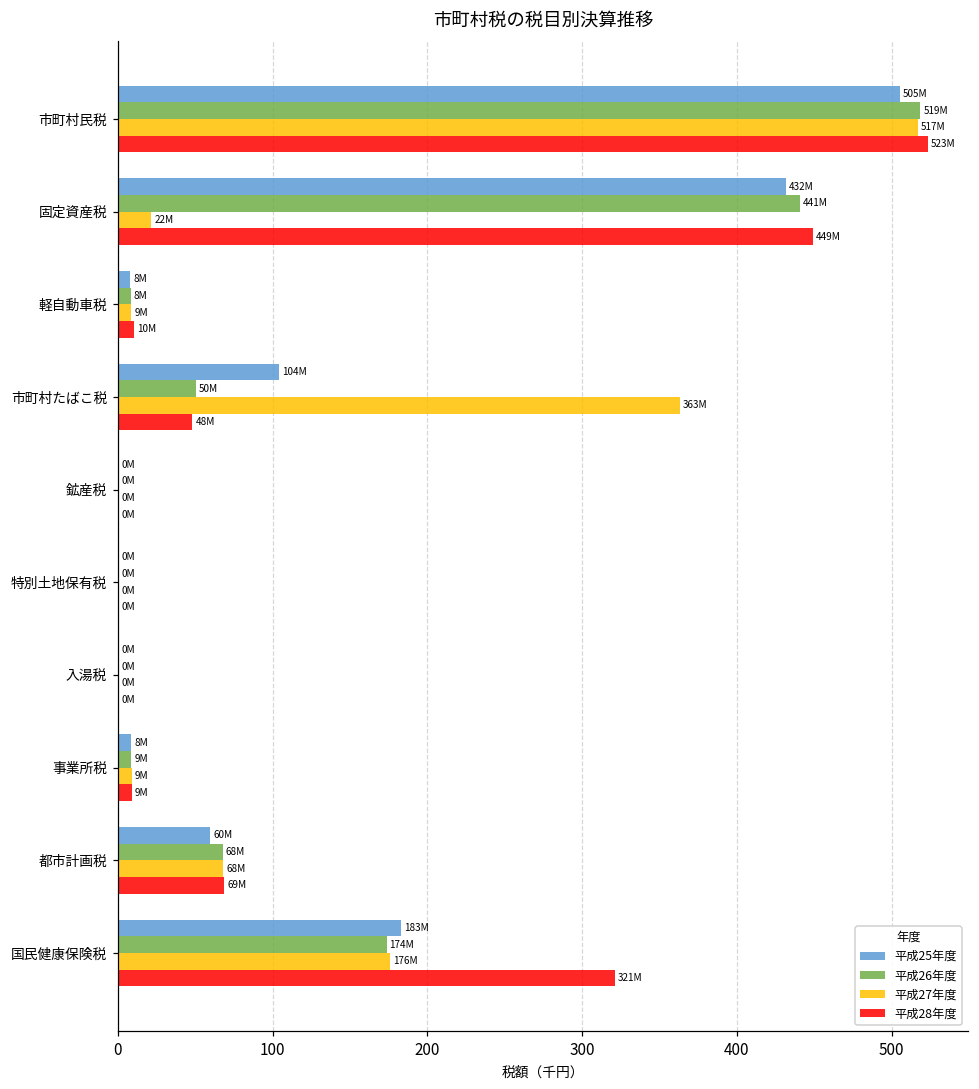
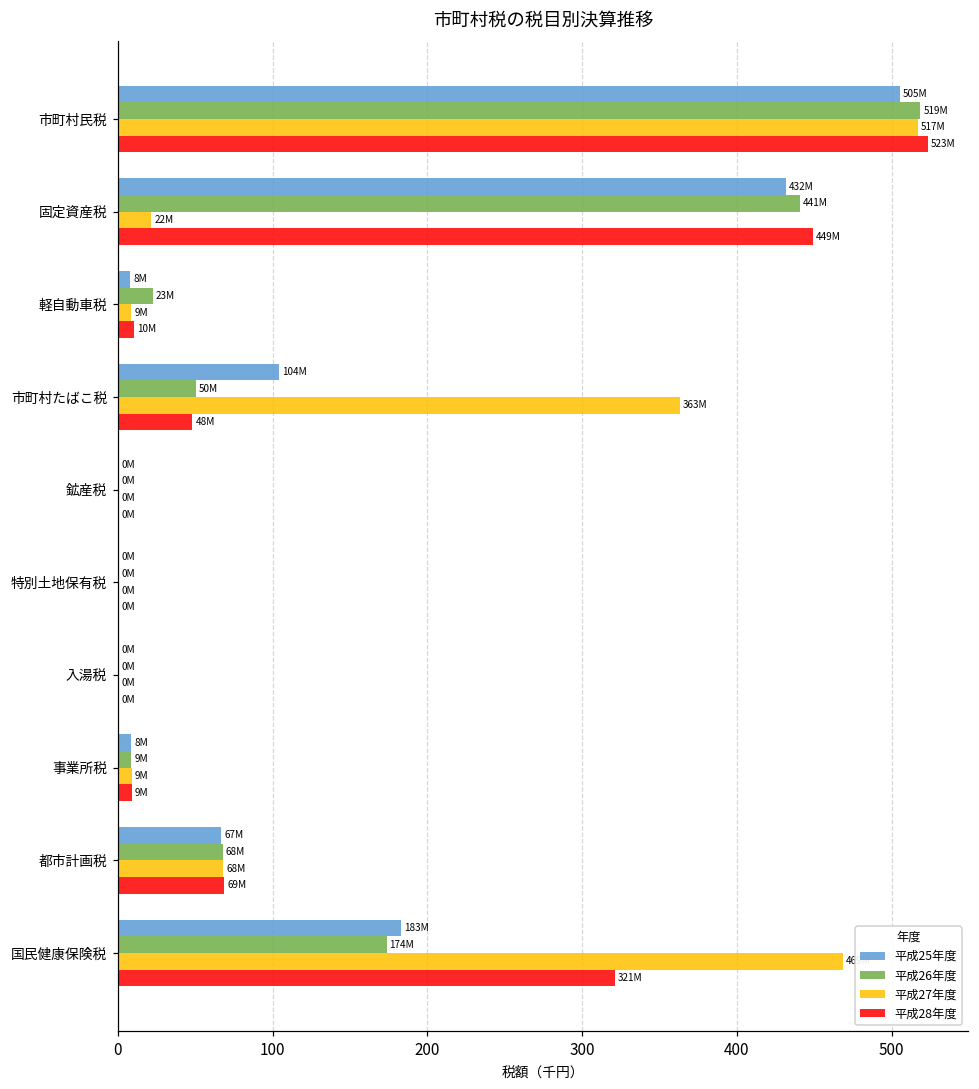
平成26年度, 軽自動車税: 8M -> 23M
平成25年度, 都市計画税: 60M -> 67M
平成27年度, 国民健康保険税: 176 -> 469
